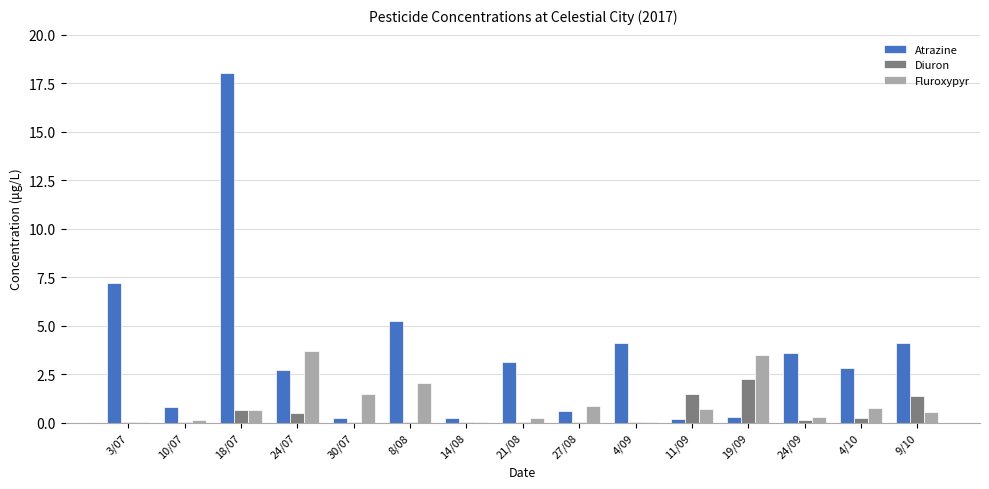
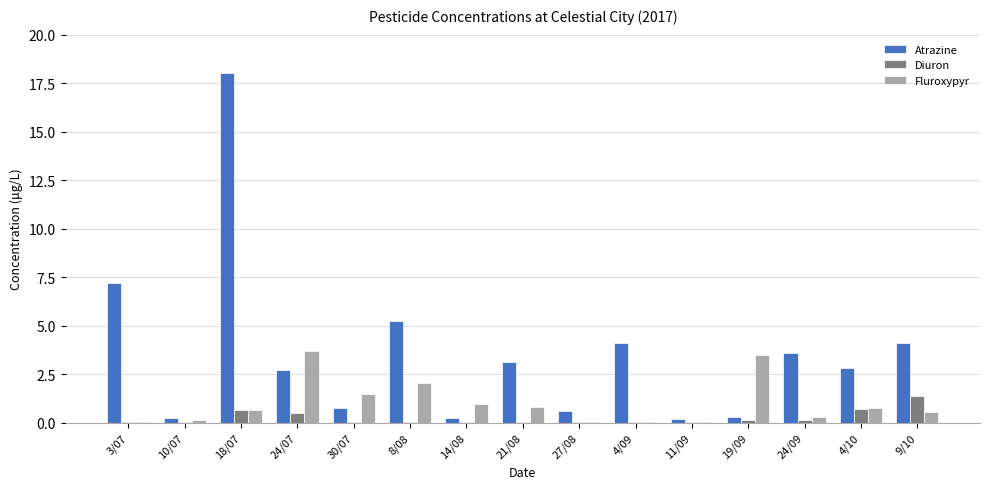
Atrazine, 10/07: 0.8 -> 0.2
Atrazine, 30/07: 0.3 -> 0.8
Fluroxypyr, 14/08: 0.0 -> 1.0
Fluroxypyr, 21/08: 0.2 -> 0.8
Fluroxypyr, 27/08: 0.9 -> 0.0
Diuron, 11/09: 1.5 -> 0.0
Fluroxypyr, 11/09: 0.7 -> 0.0
Diuron, 19/09: 2.3 -> 0.1
Diuron, 4/10: 0.3 -> 0.7
